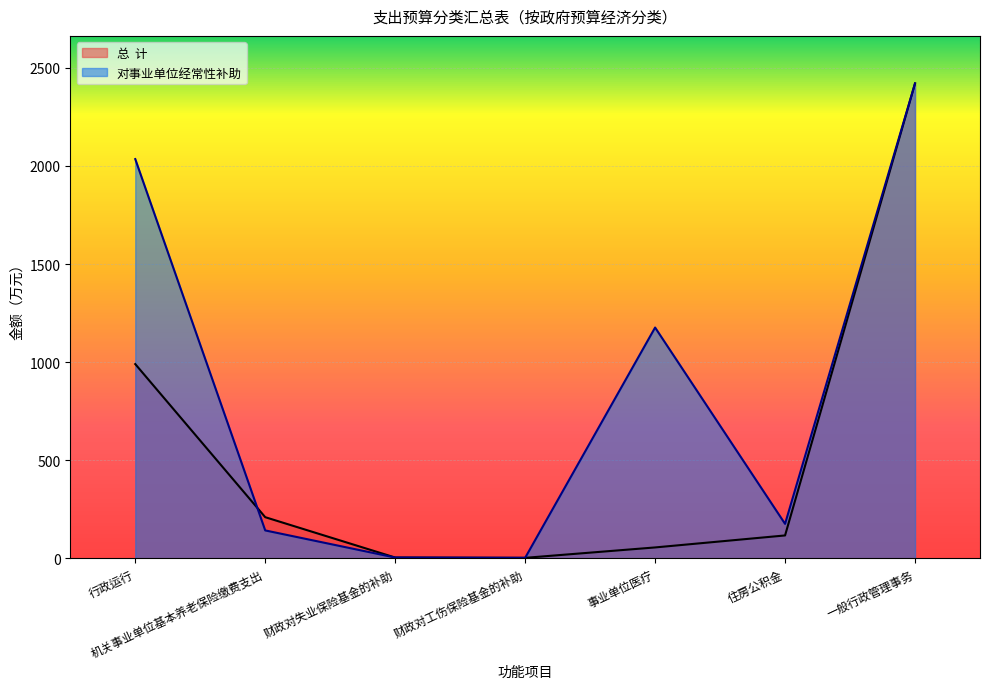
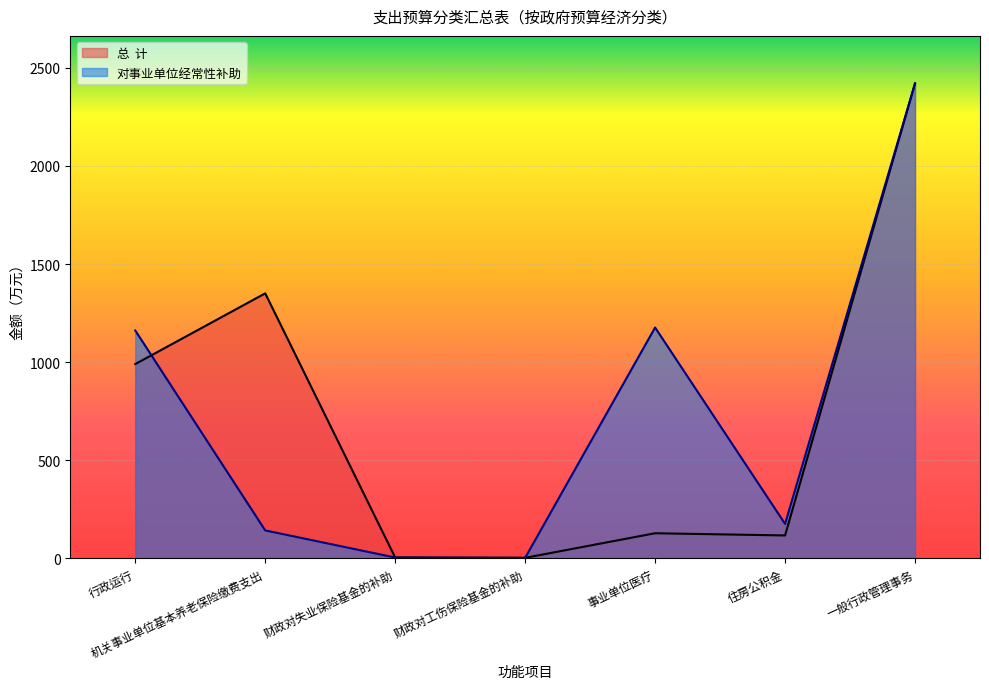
对事业单位经常性补助, 行政运行: 2030 -> 1160
总 计, 机关事业单位基本养老保险缴费支出: 210 -> 1350
总 计, 事业单位医疗: 60 -> 130
